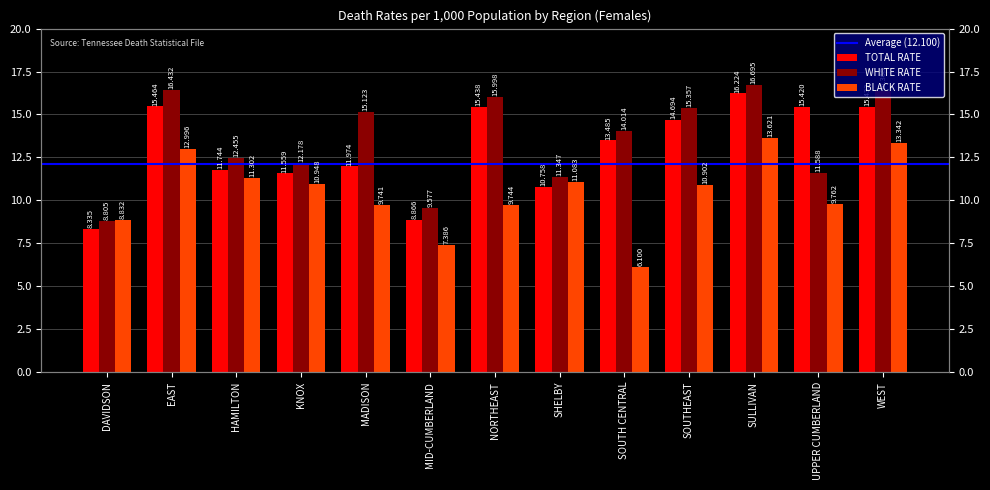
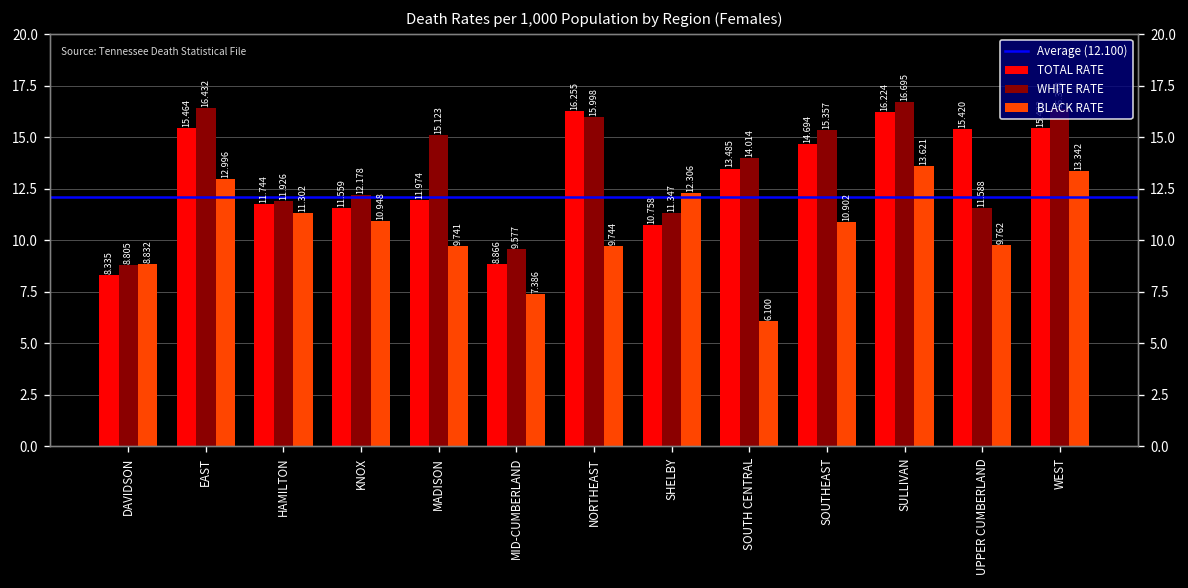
WHITE RATE, HAMILTON: 12.455 -> 11.926
TOTAL RATE, NORTHEAST: 15.438 -> 16.255
BLACK RATE, SHELBY: 11.083 -> 12.306
